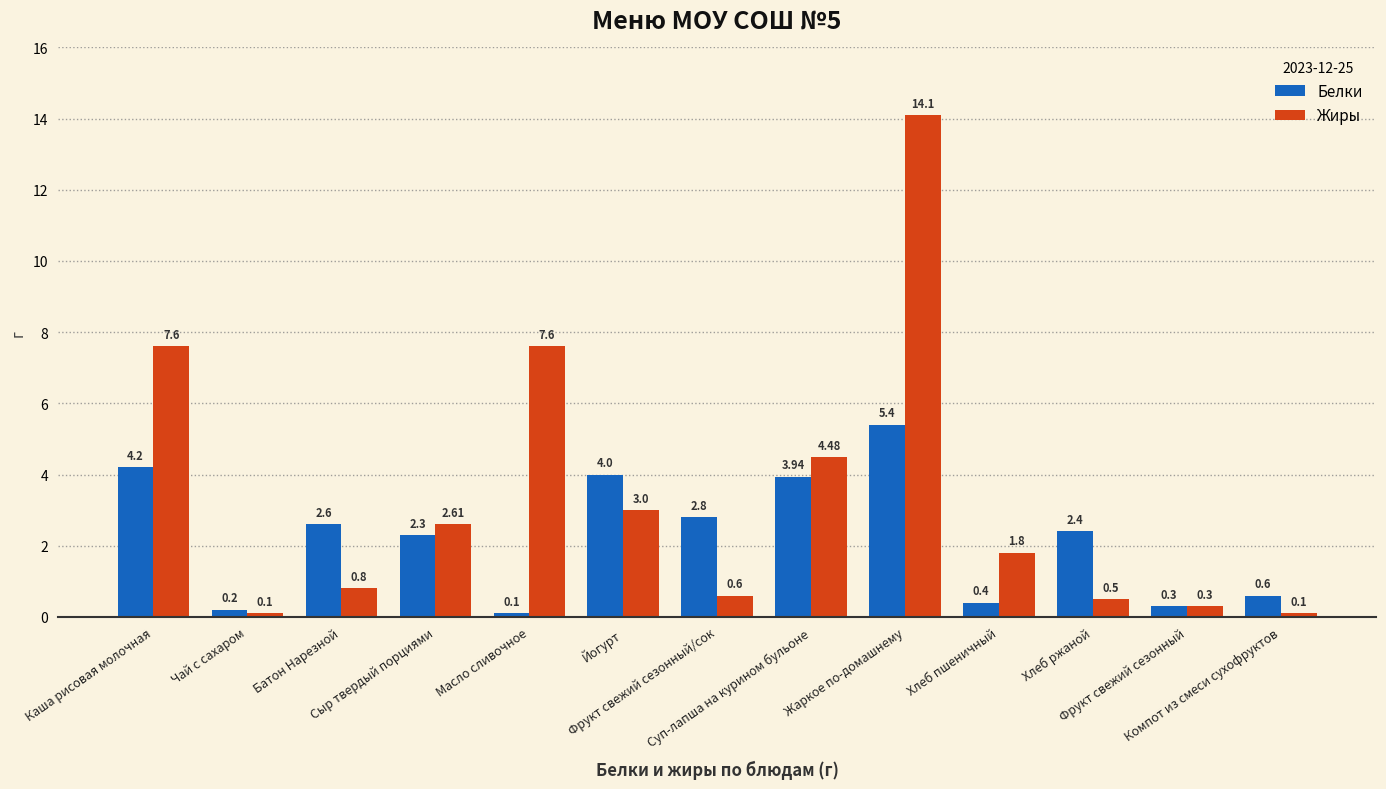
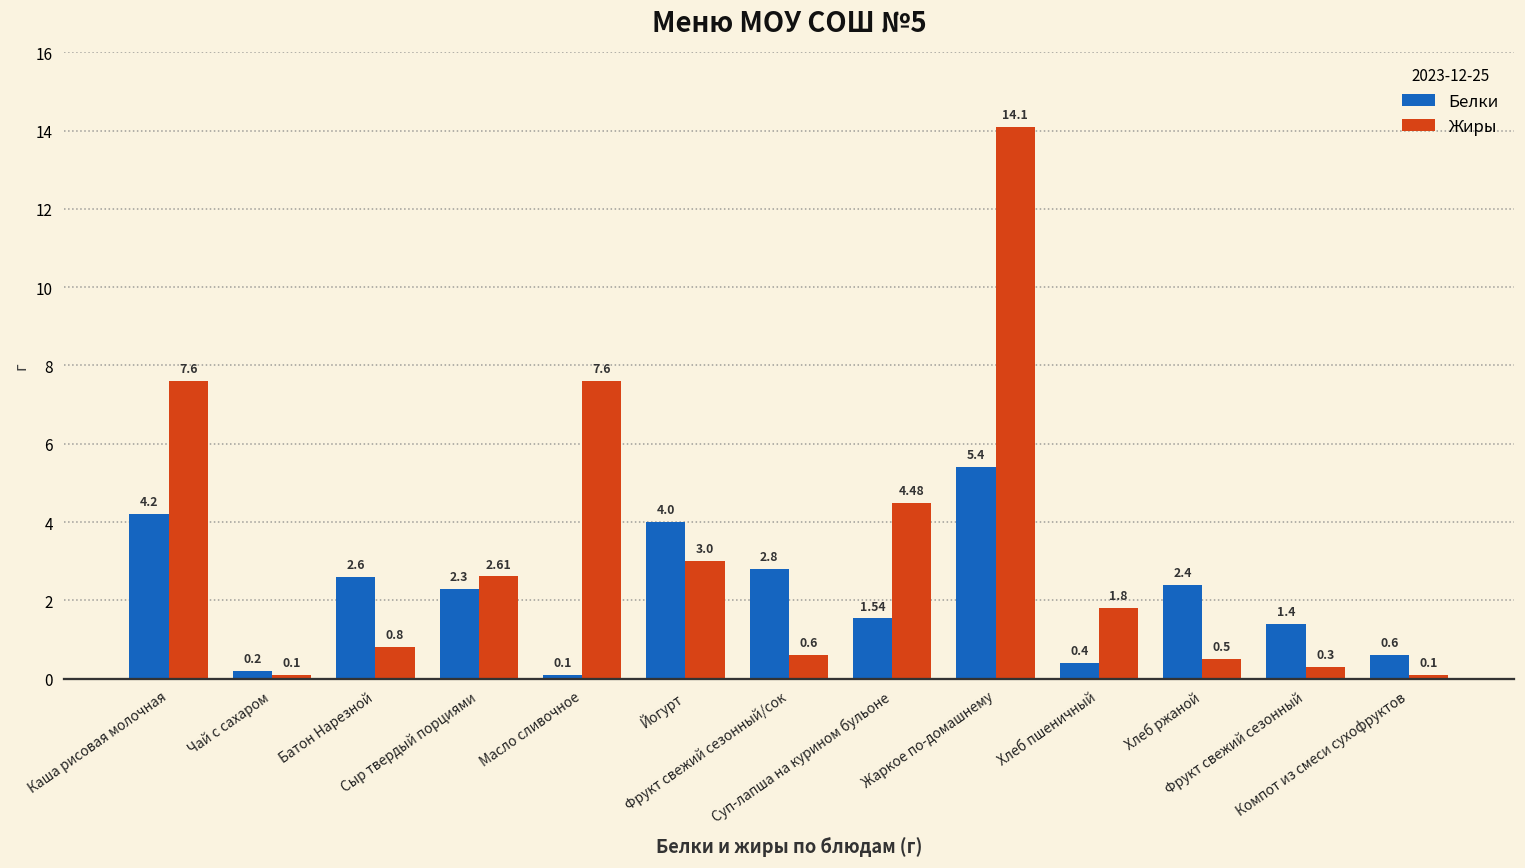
Белки, Суп-лапша на курином бульоне: 3.94 -> 1.54
Белки, Фрукт свежий сезонный: 0.3 -> 1.4
